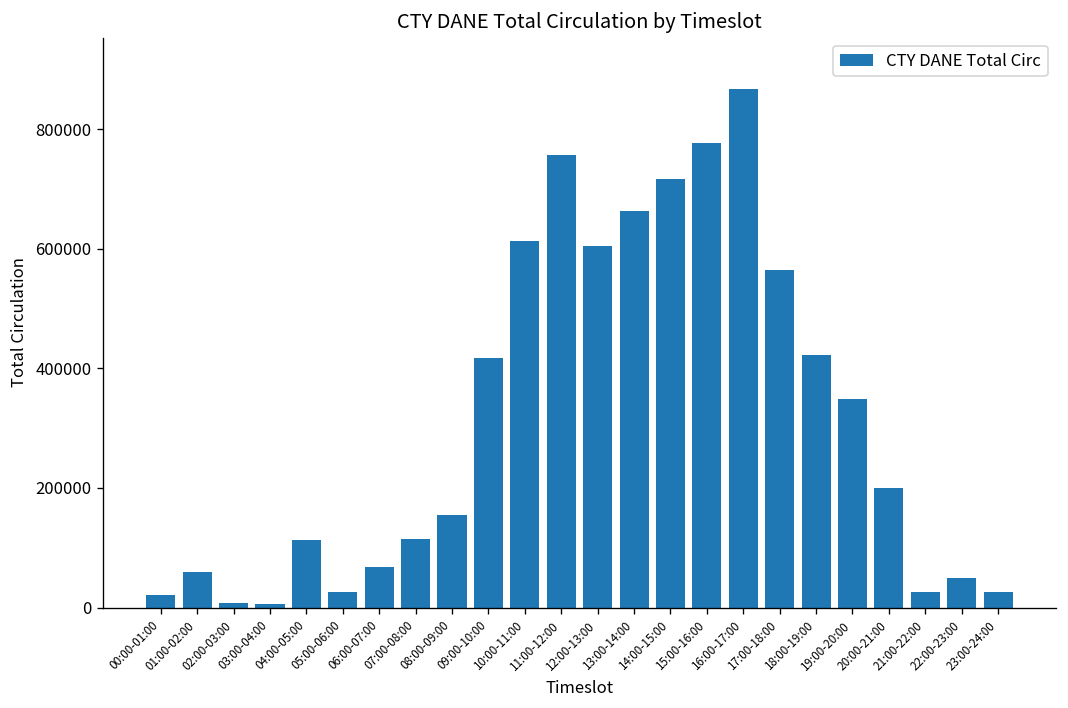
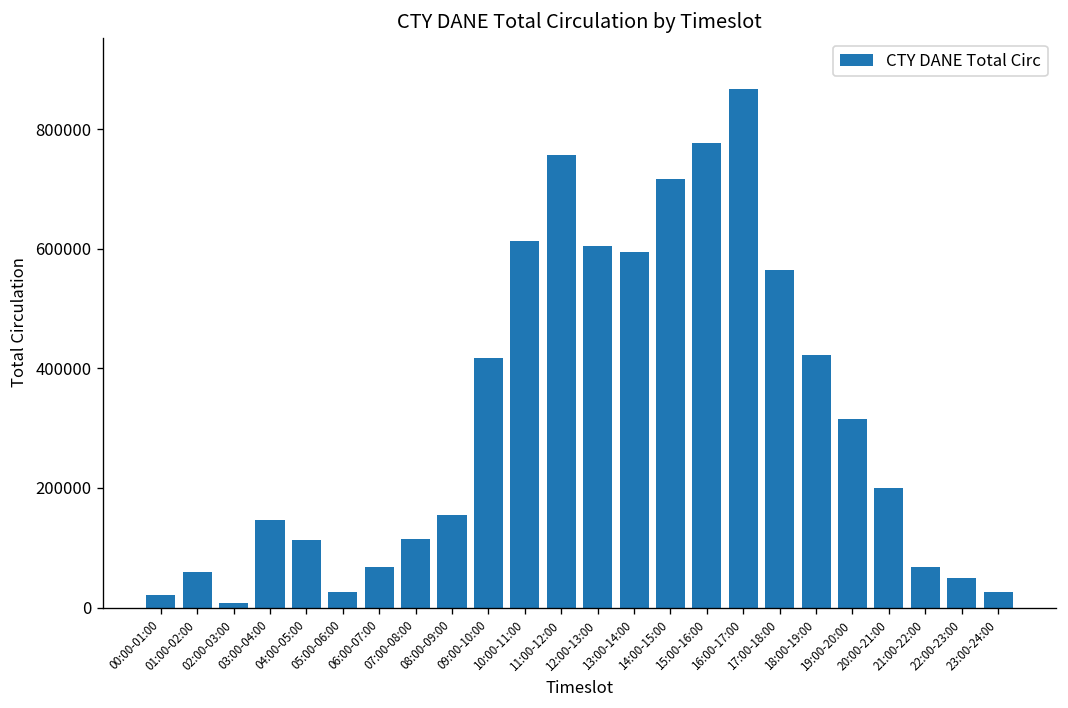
03:00-04:00: 10000 -> 150000
13:00-14:00: 660000 -> 590000
19:00-20:00: 350000 -> 310000
21:00-22:00: 30000 -> 70000
